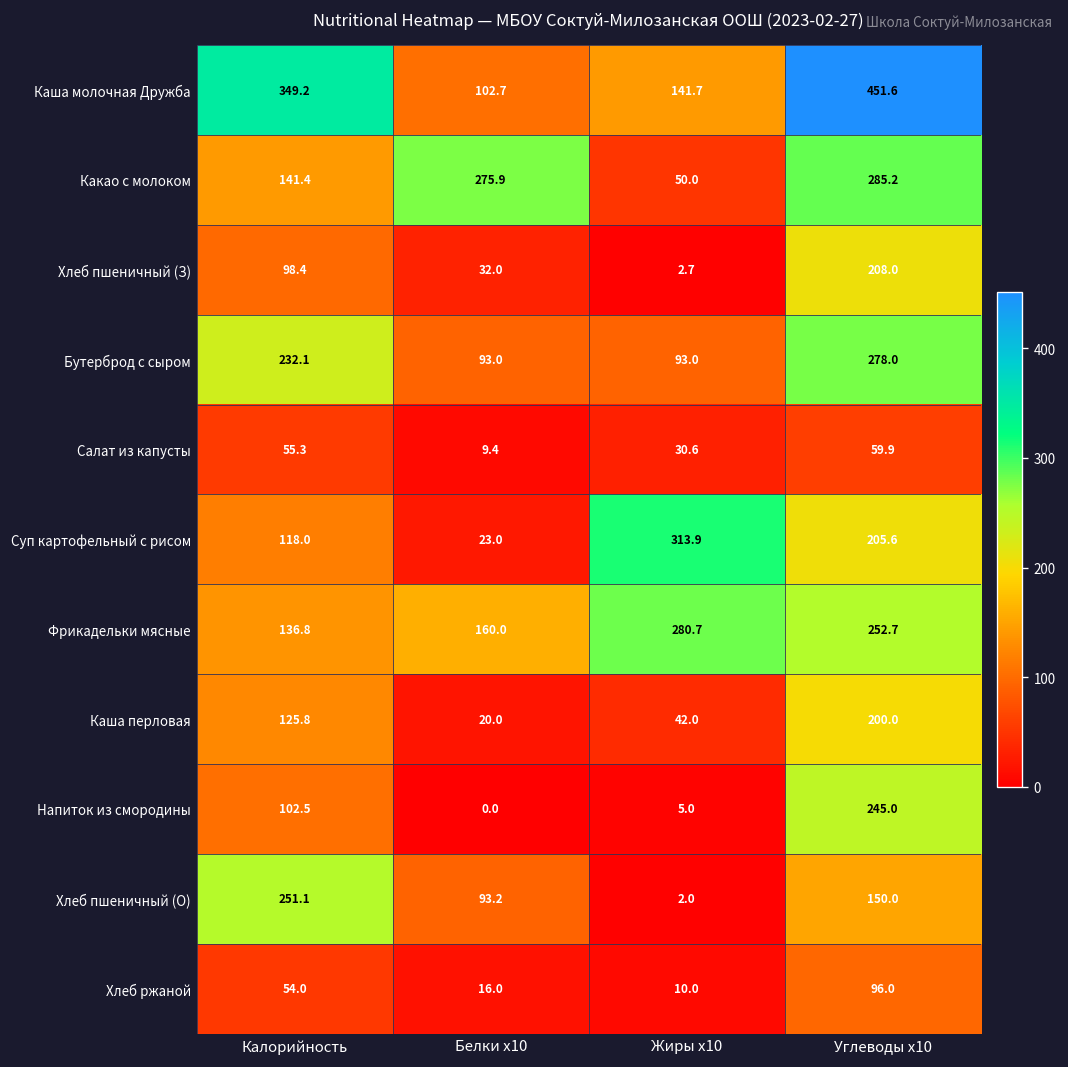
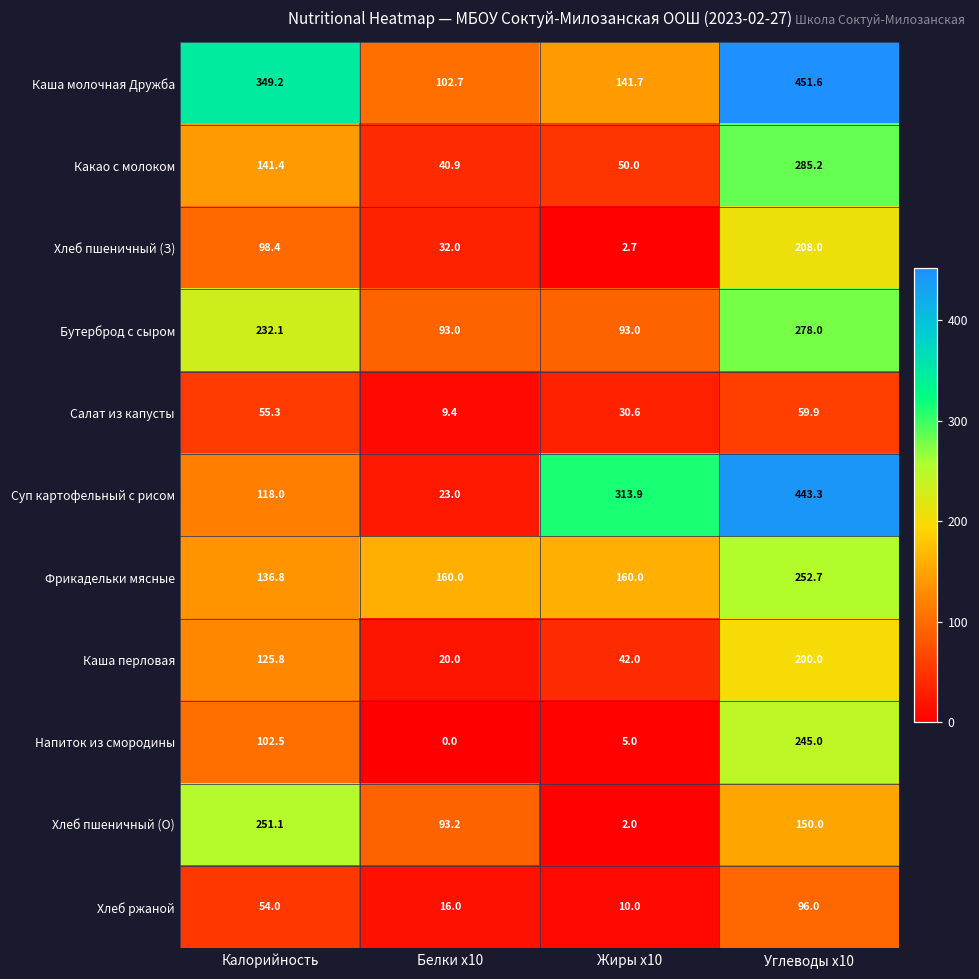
Какао с молоком, Белки x10: 275.9 -> 40.9
Суп картофельный с рисом, Углеводы x10: 205.6 -> 443.3
Фрикадельки мясные, Жиры x10: 280.7 -> 160.0
